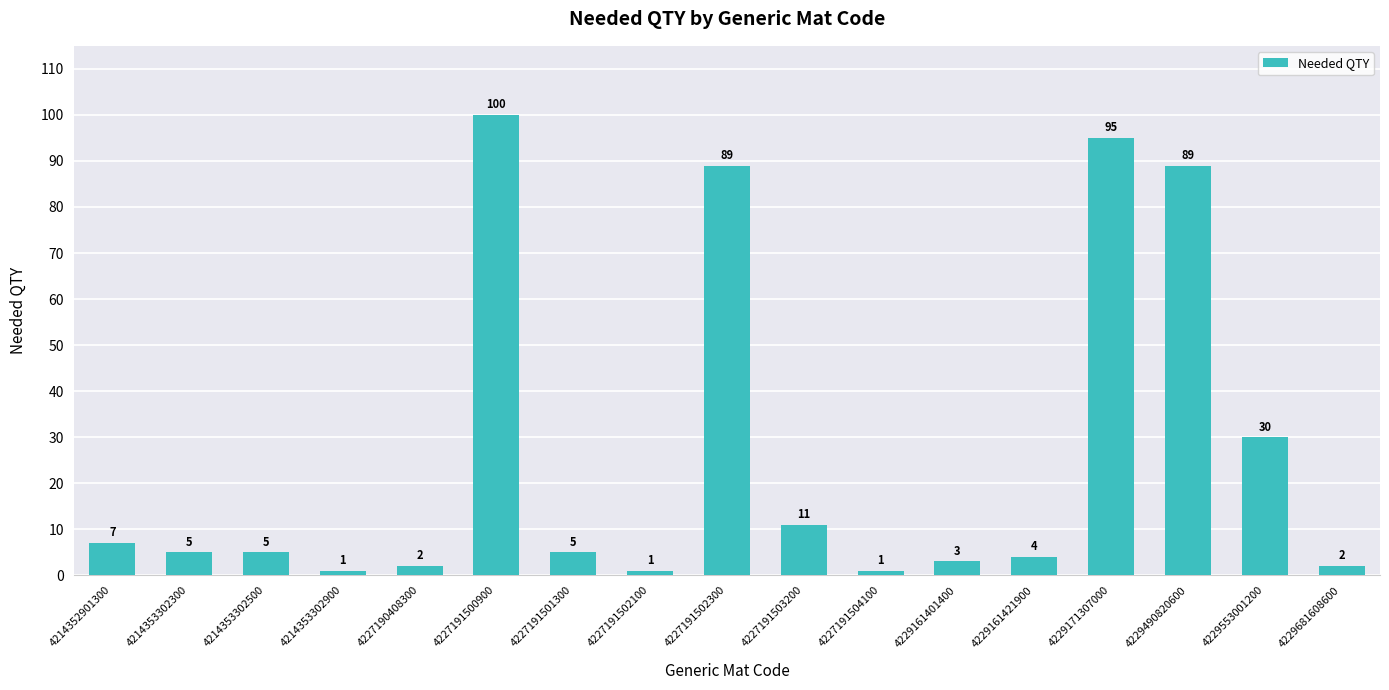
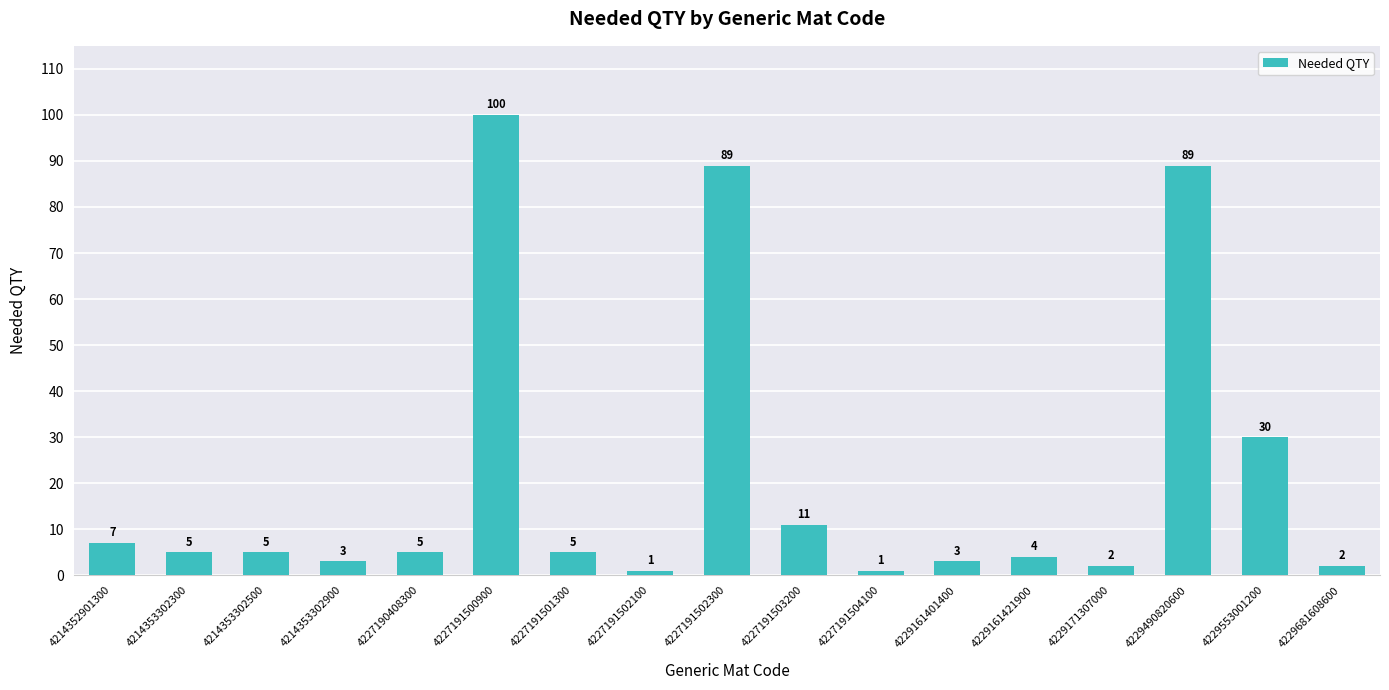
4214353302900: 1 -> 3
4227190408300: 2 -> 5
4229171307000: 95 -> 2
